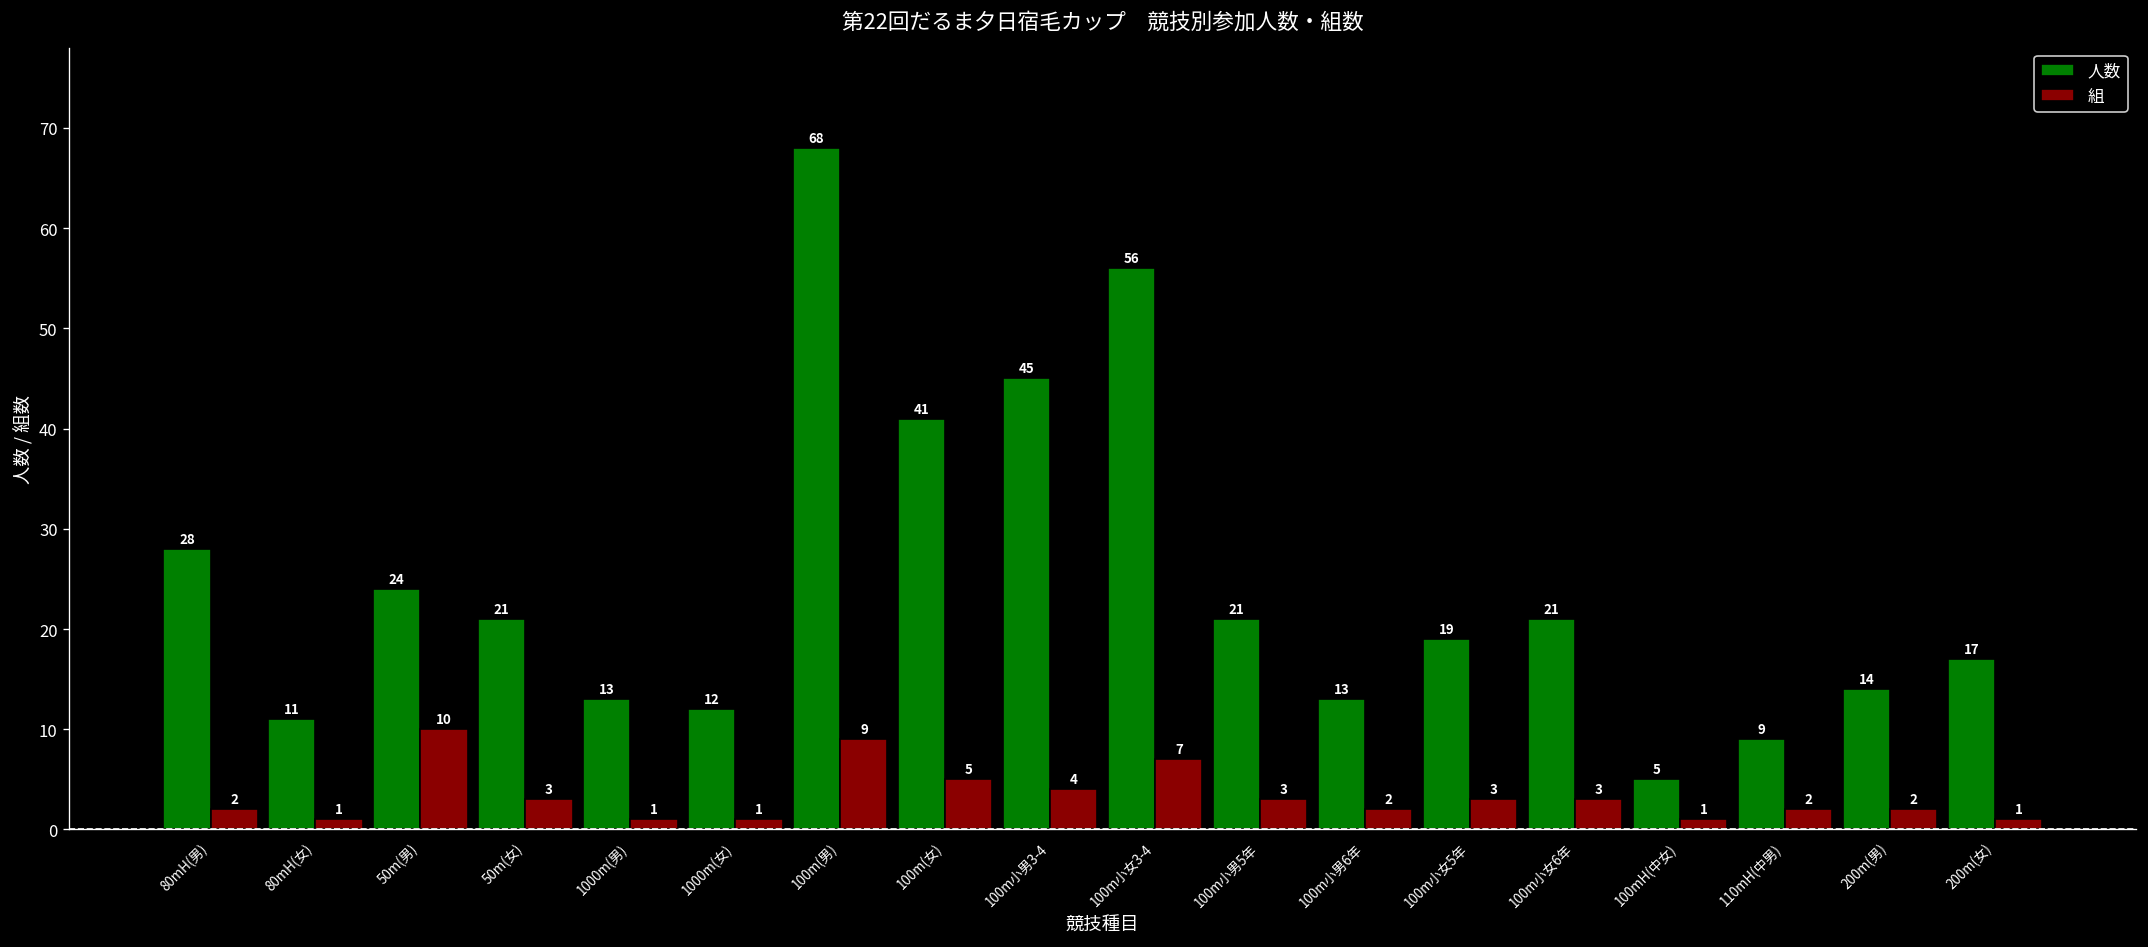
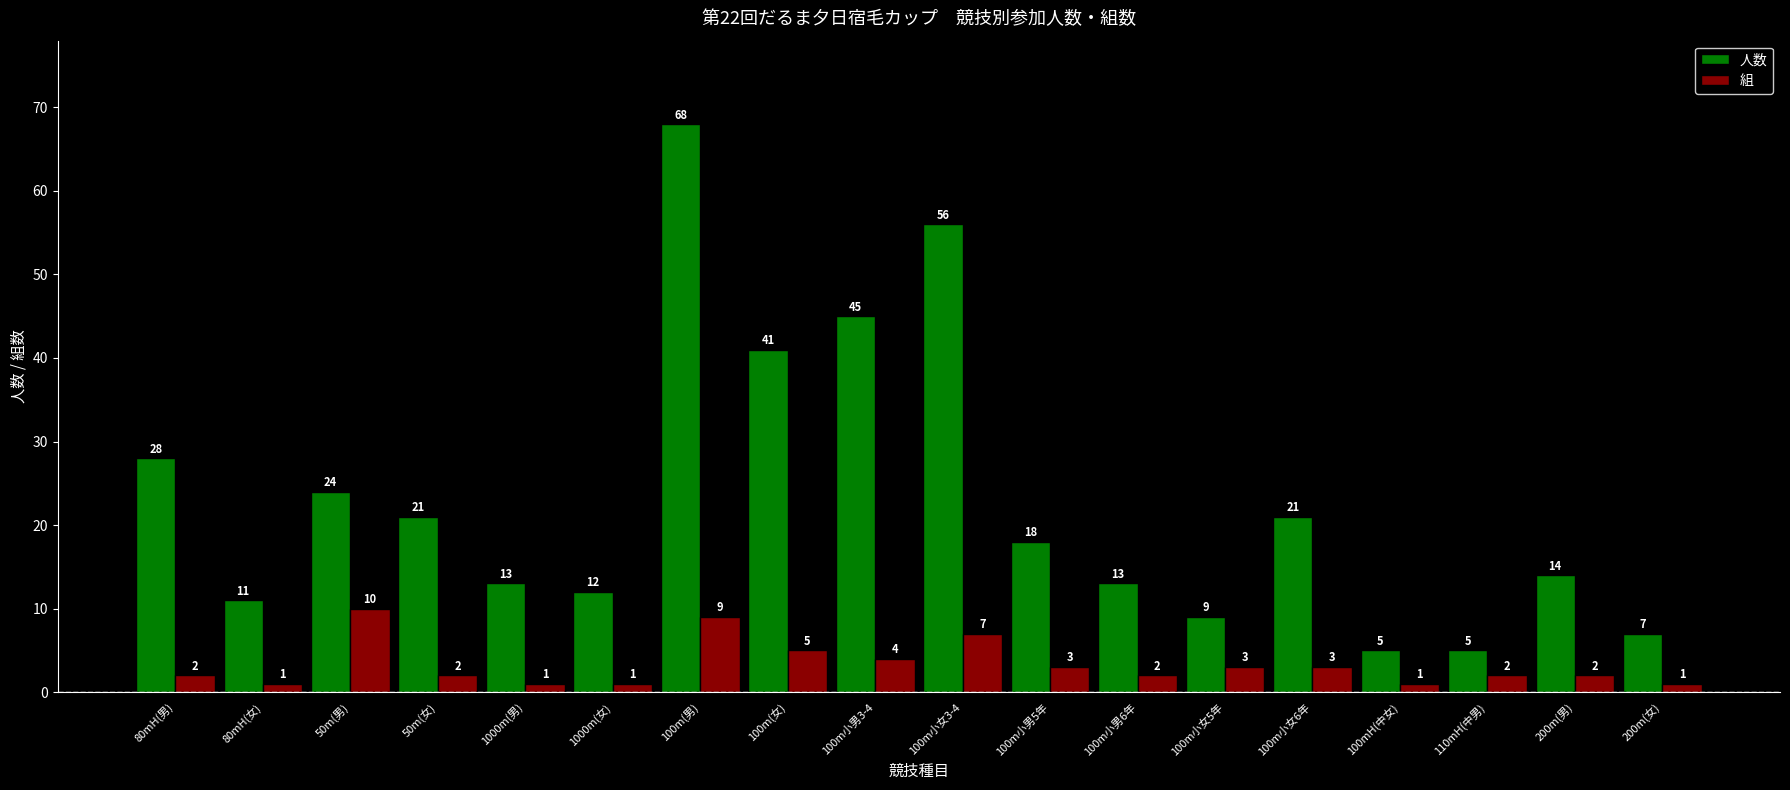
組, 50m(女): 3 -> 2
人数, 100m小男5年: 21 -> 18
人数, 100m小女5年: 19 -> 9
人数, 110mH(中男): 9 -> 5
人数, 200m(女): 17 -> 7
